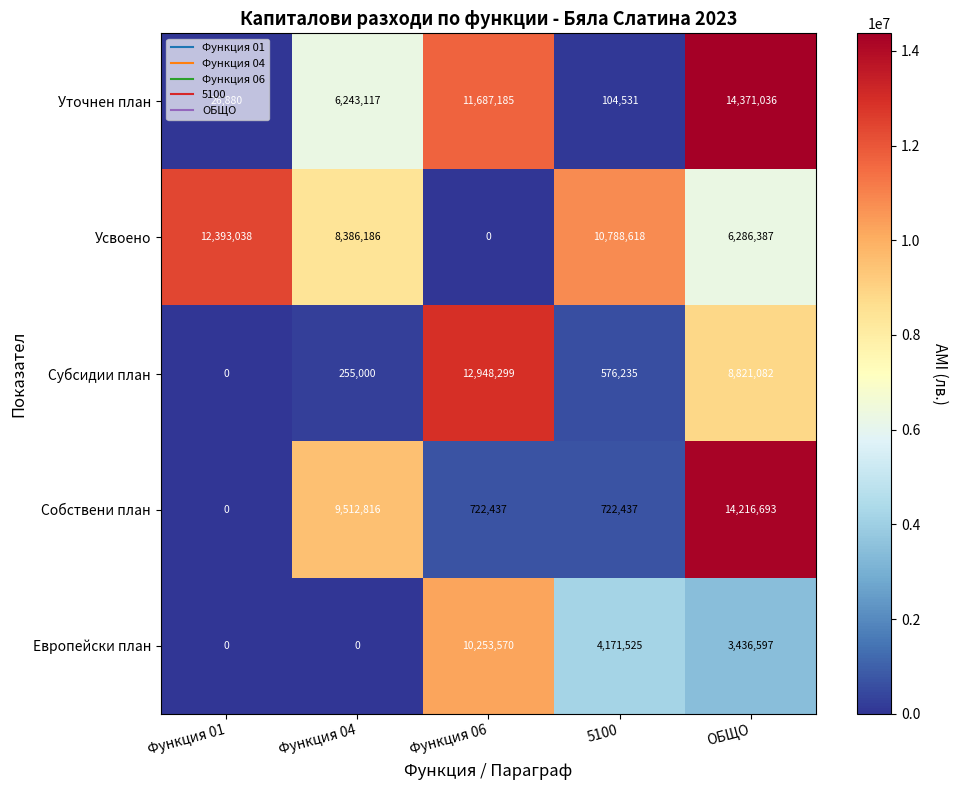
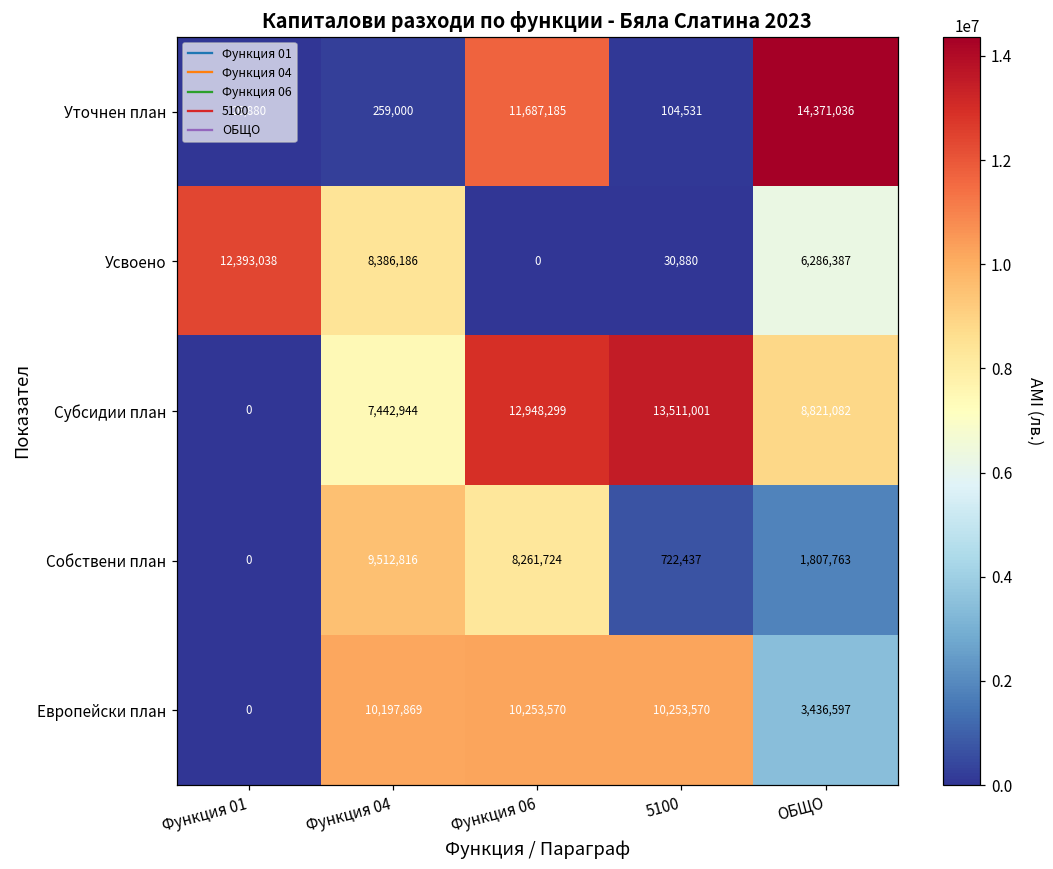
Уточнен план, Функция 04: 6,243,117 -> 259,000
Усвоено, 5100: 10,788,618 -> 30,880
Субсидии план, Функция 04: 255,000 -> 7,442,944
Субсидии план, 5100: 576,235 -> 13,511,001
Собствени план, Функция 06: 722,437 -> 8,261,724
Собствени план, ОБЩО: 14,216,693 -> 1,807,763
Европейски план, Функция 04: 0 -> 10,197,869
Европейски план, 5100: 4,171,525 -> 10,253,570
